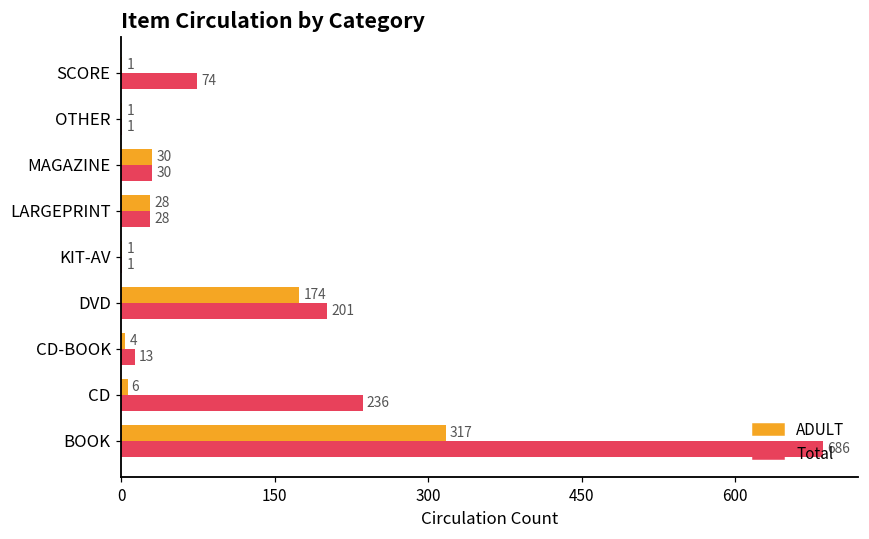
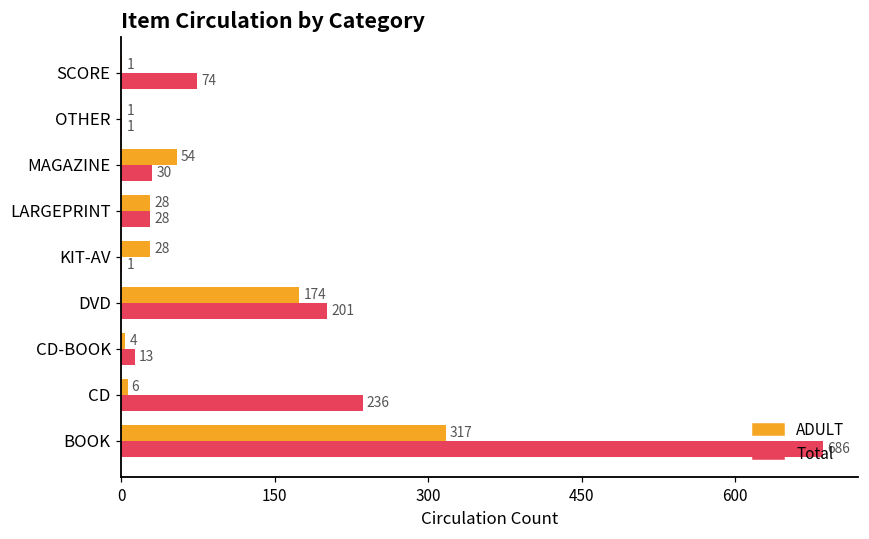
ADULT, MAGAZINE: 30 -> 54
ADULT, KIT-AV: 1 -> 28
